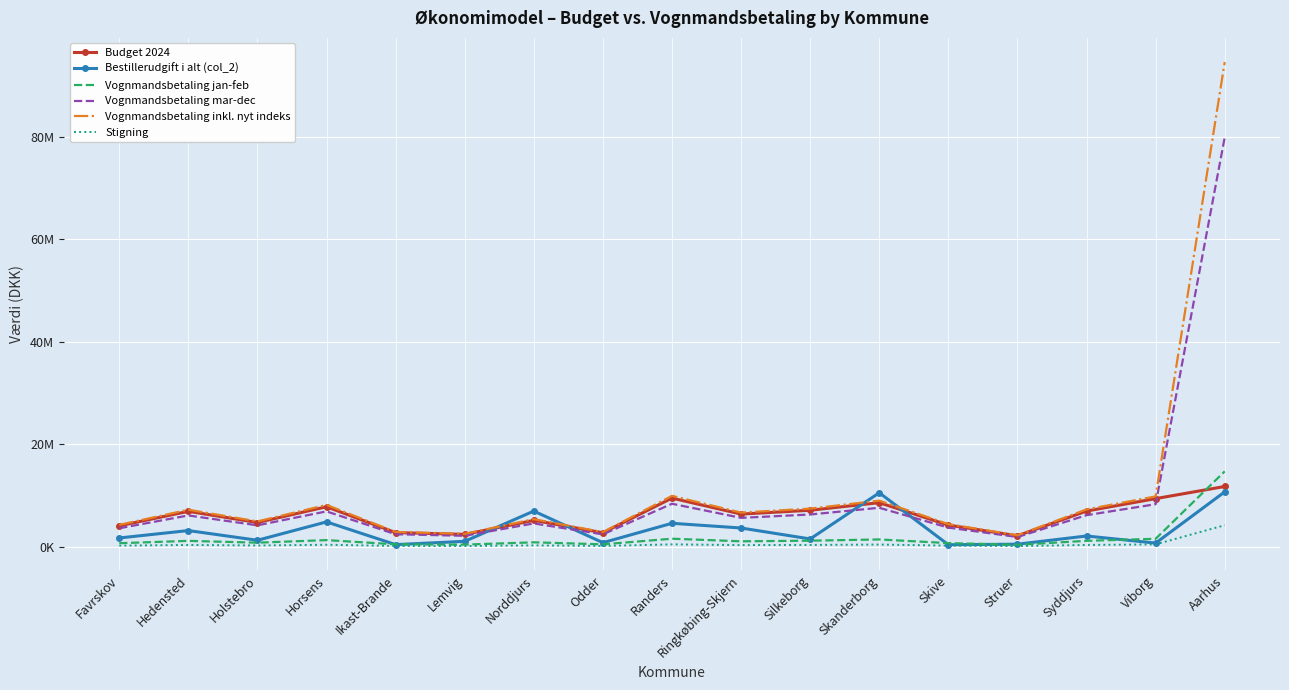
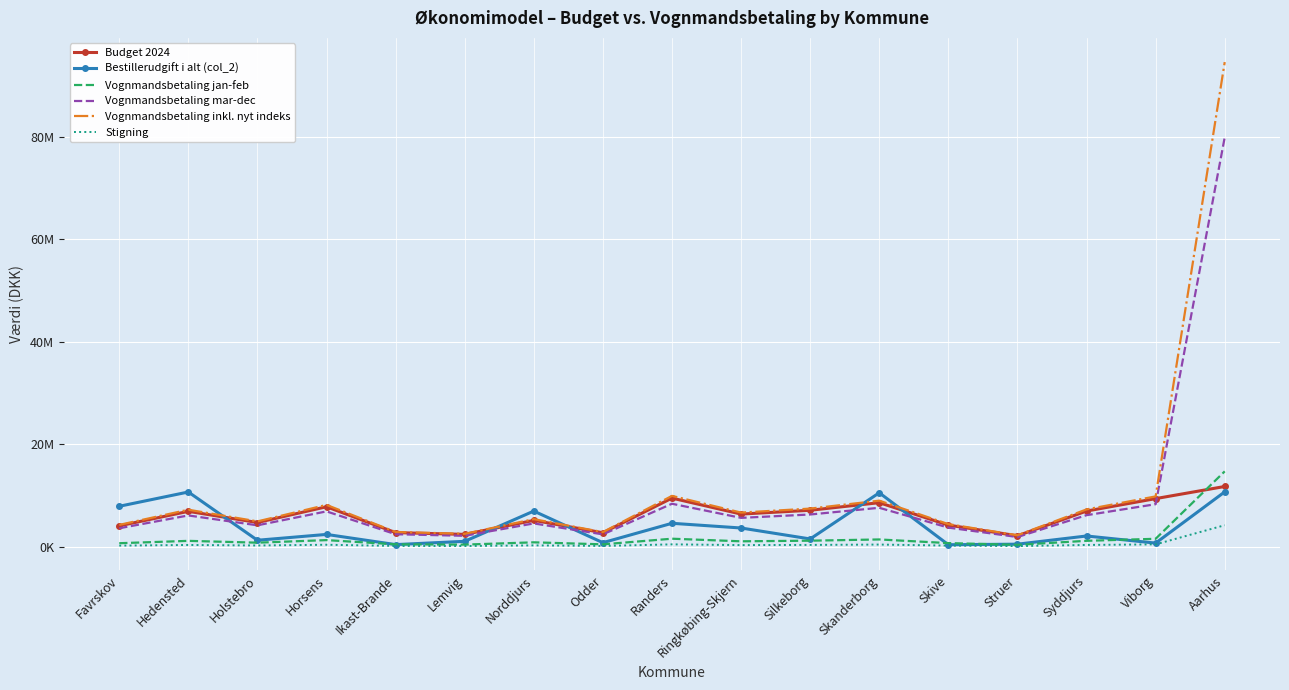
Bestillerudgift i alt (col_2), Favrskov: 2000000 -> 8000000
Bestillerudgift i alt (col_2), Hedensted: 3000000 -> 11000000
Bestillerudgift i alt (col_2), Horsens: 5000000 -> 2000000
